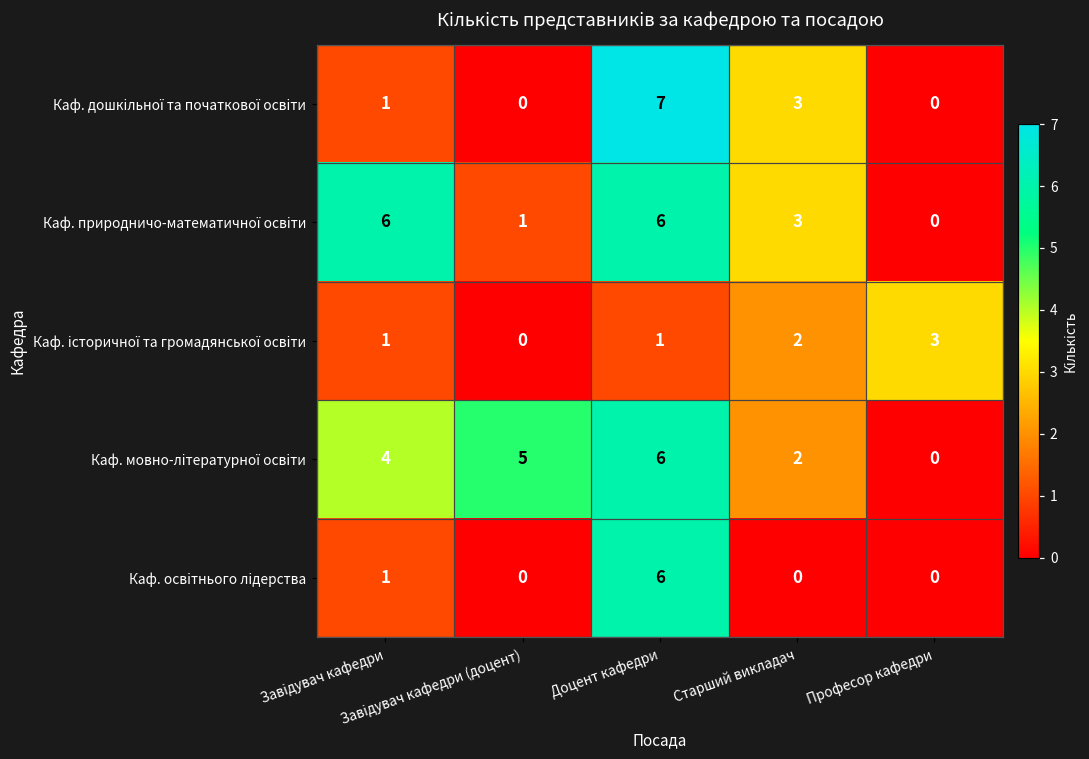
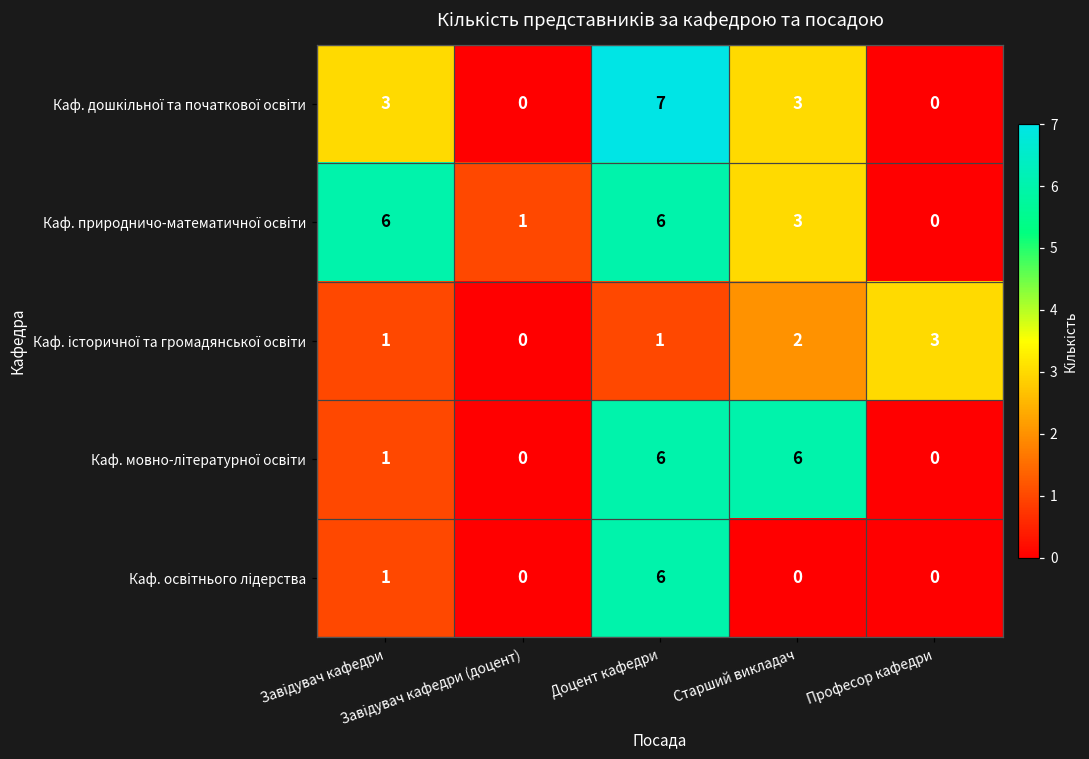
Каф. дошкільної та початкової освіти, Завідувач кафедри: 1 -> 3
Каф. мовно-літературної освіти, Завідувач кафедри: 4 -> 1
Каф. мовно-літературної освіти, Завідувач кафедри (доцент): 5 -> 0
Каф. мовно-літературної освіти, Старший викладач: 2 -> 6
